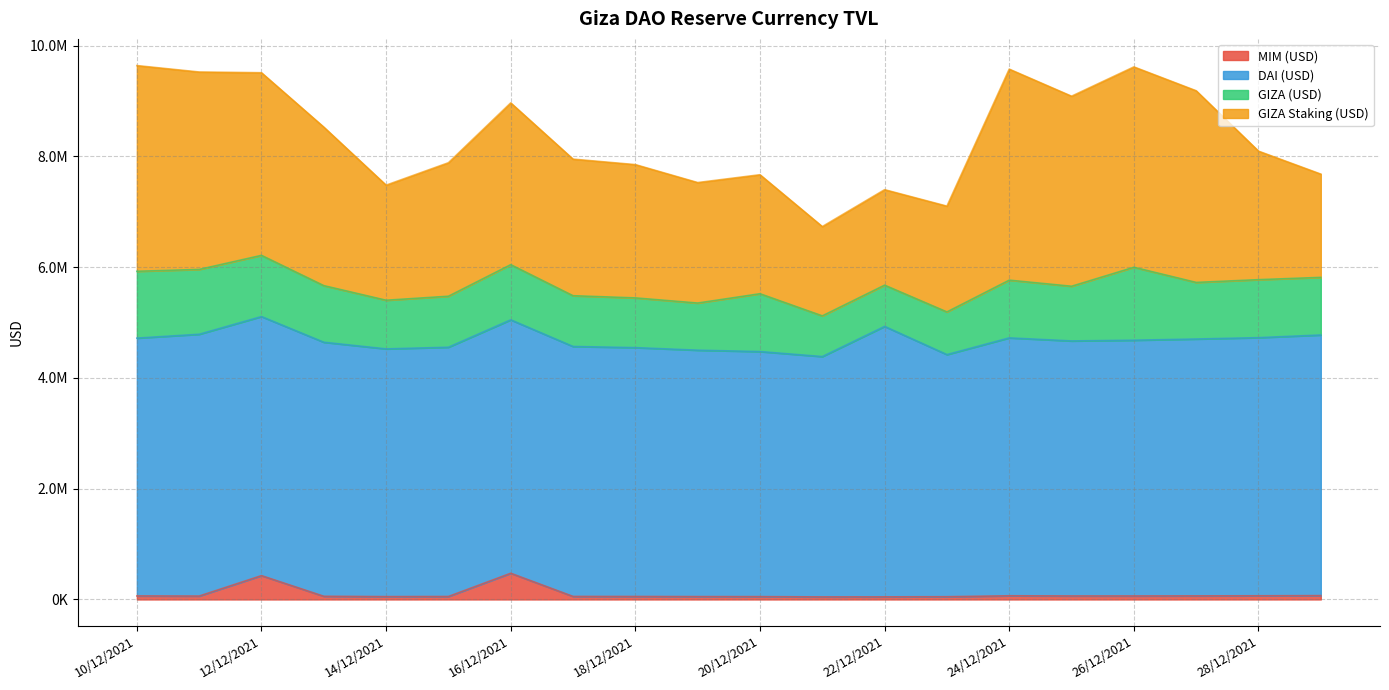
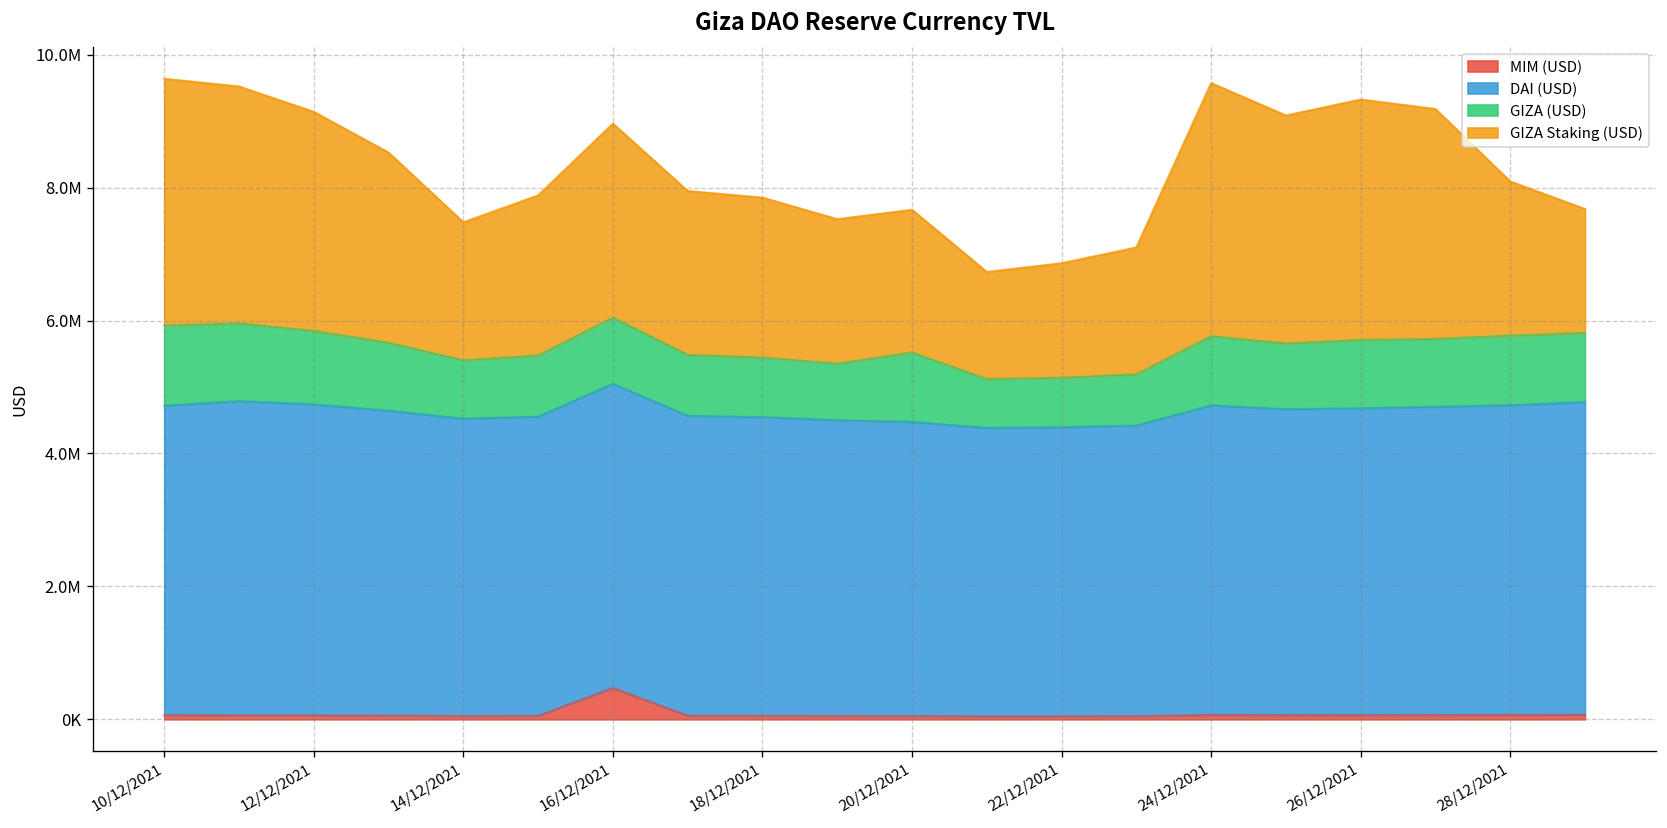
MIM (USD), 12/12/2021: 400000 -> 100000
DAI (USD), 22/12/2021: 4900000 -> 4300000
GIZA (USD), 26/12/2021: 1300000 -> 1000000
